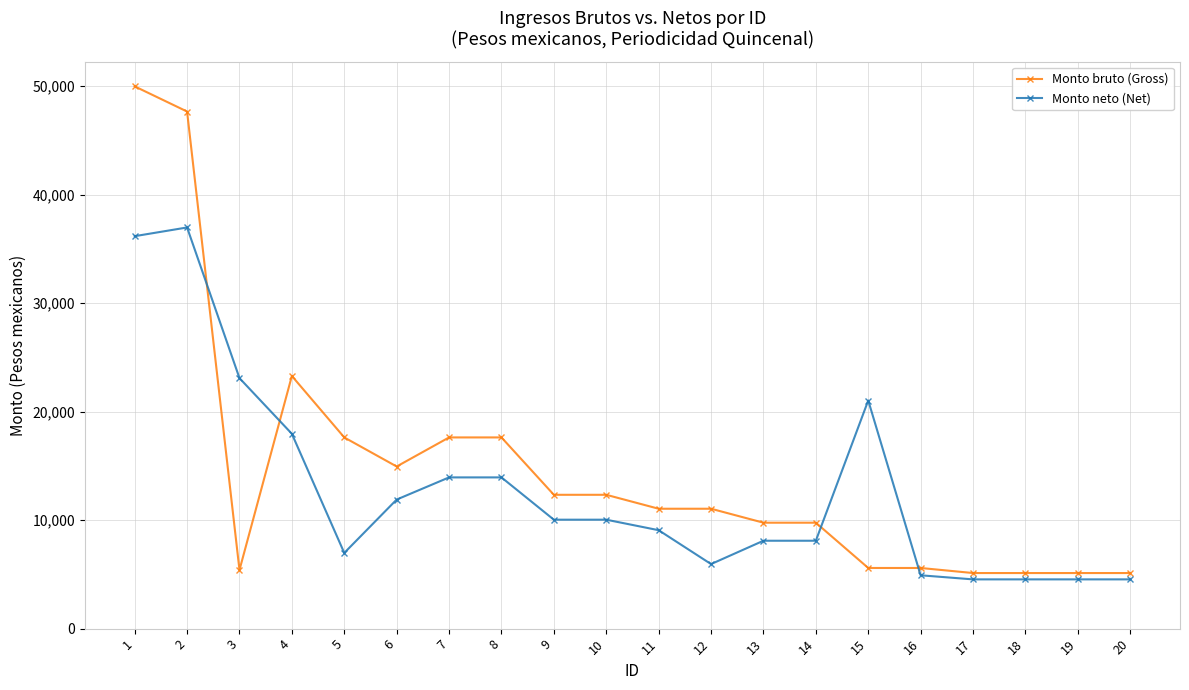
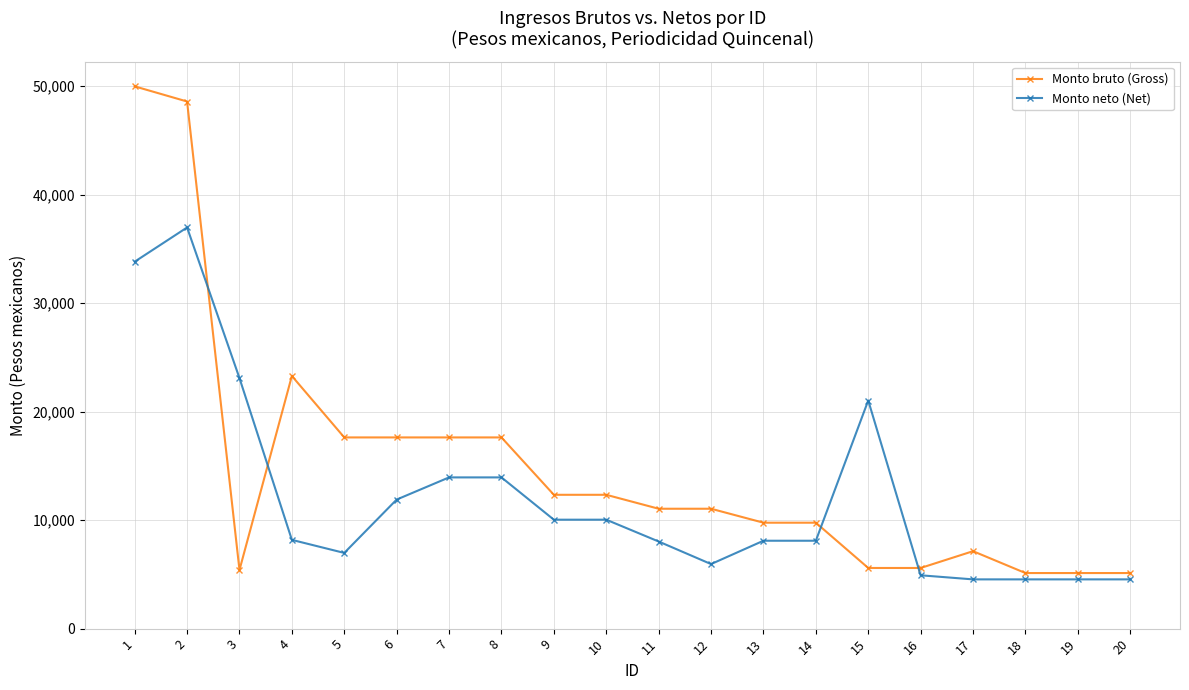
Monto neto (Net), 1: 36,200 -> 33,800
Monto bruto (Gross), 2: 47,700 -> 48,600
Monto neto (Net), 4: 18,000 -> 8,200
Monto bruto (Gross), 6: 14,900 -> 17,600
Monto neto (Net), 11: 9,100 -> 8,000
Monto bruto (Gross), 17: 5,100 -> 7,100
